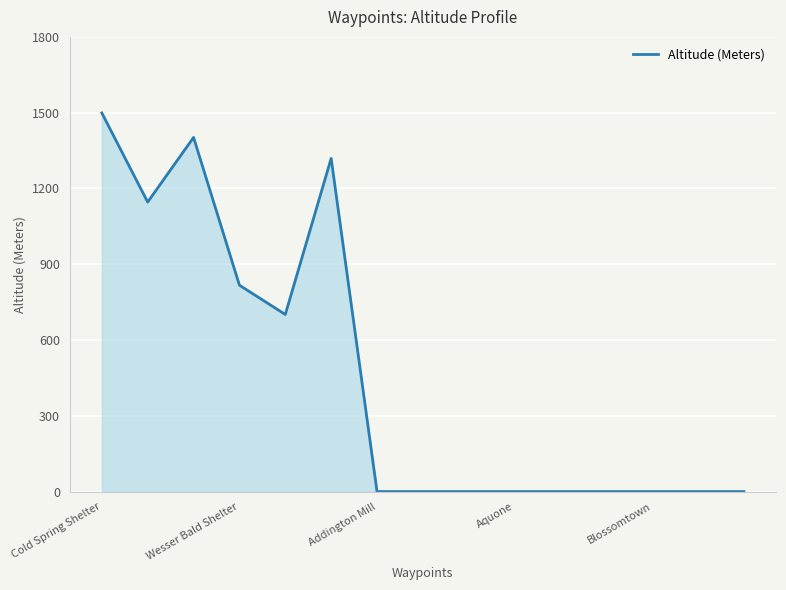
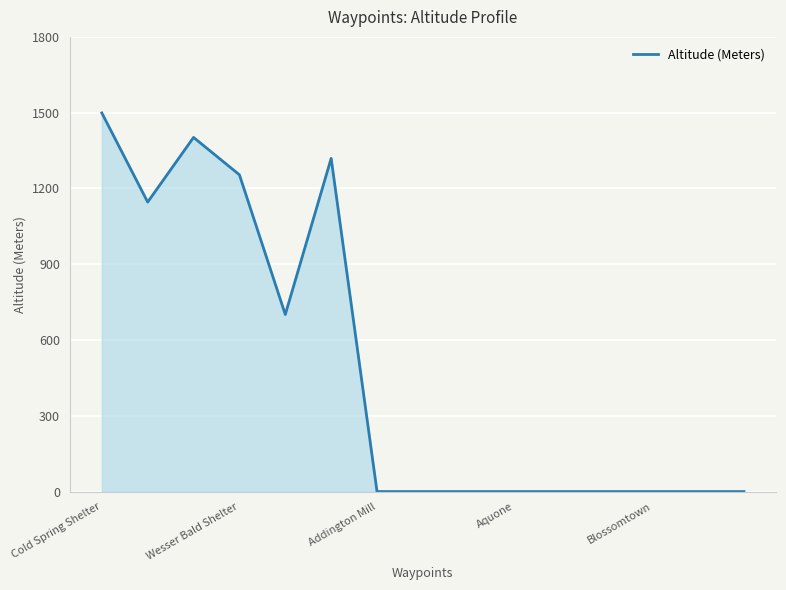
Wesser Bald Shelter: 820 -> 1250
